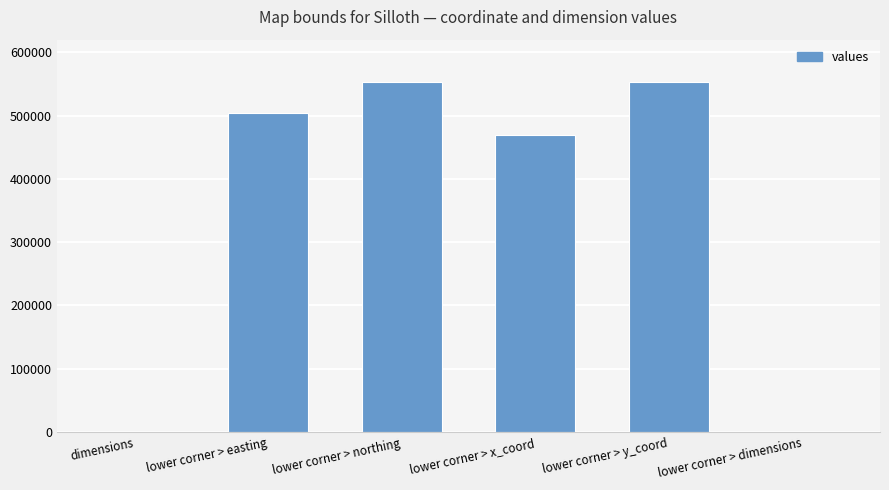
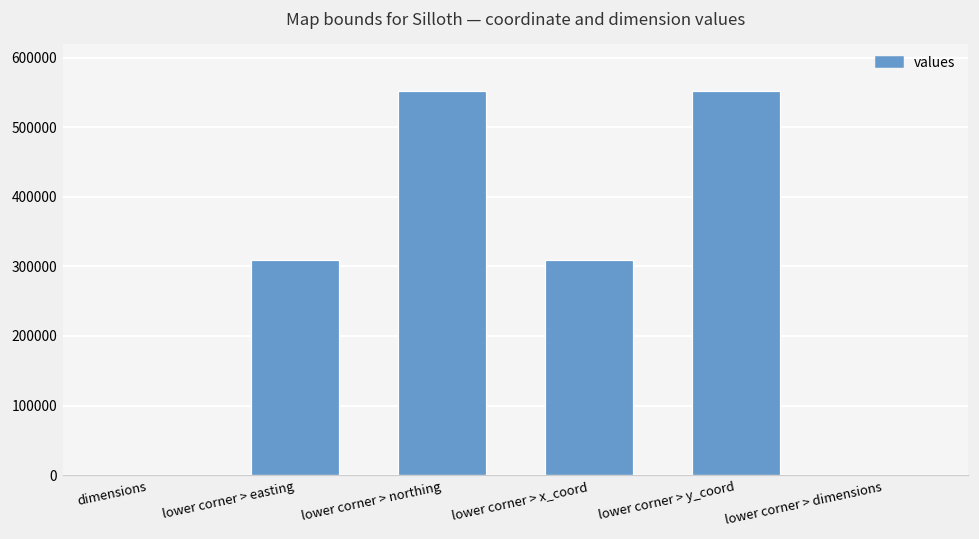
lower corner > easting: 500000 -> 310000
lower corner > x_coord: 470000 -> 310000
